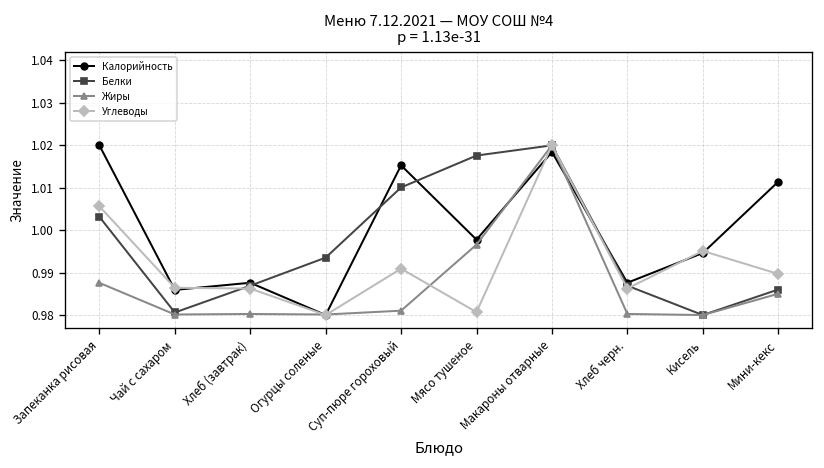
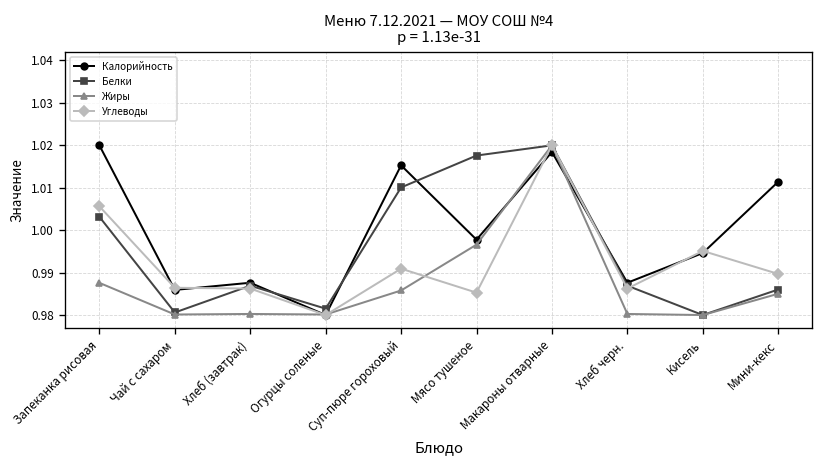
Белки, Огурцы соленые: 0.994 -> 0.982
Жиры, Суп-пюре гороховый: 0.981 -> 0.986
Углеводы, Мясо тушеное: 0.981 -> 0.985
